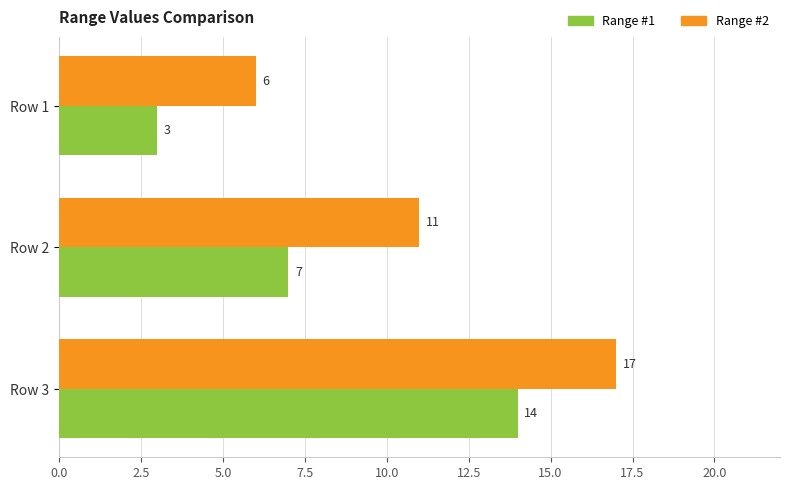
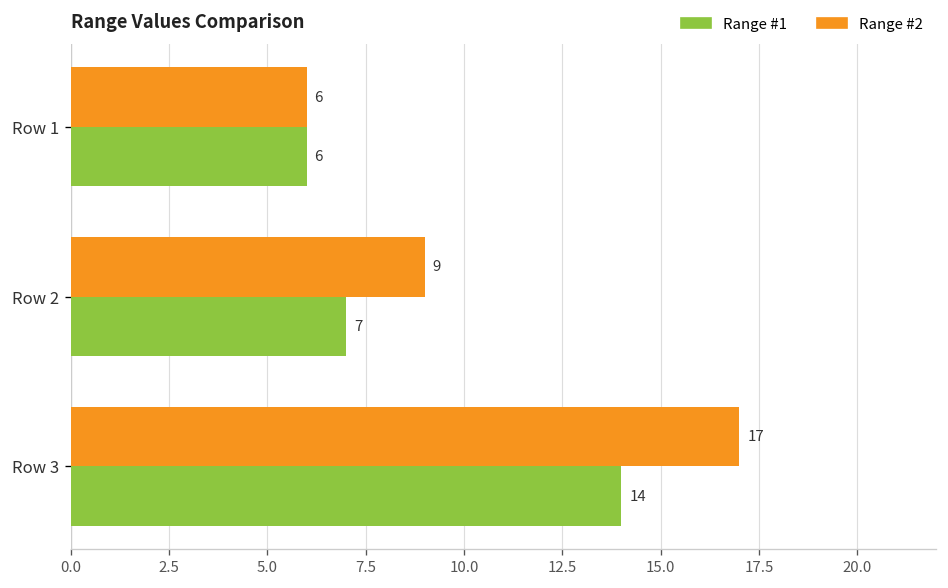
Range #1, Row 1: 3 -> 6
Range #2, Row 2: 11 -> 9
